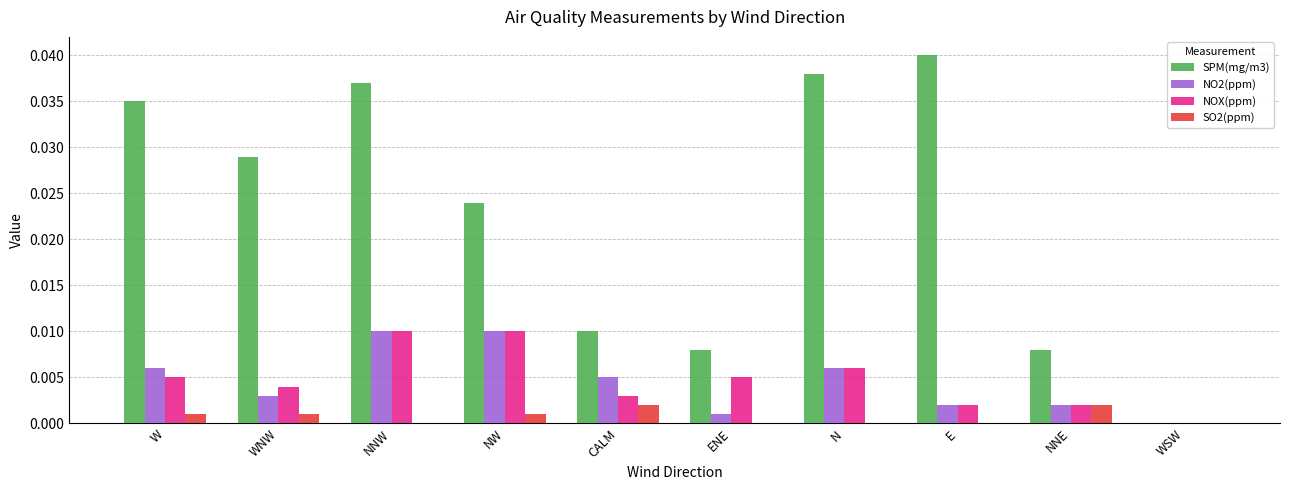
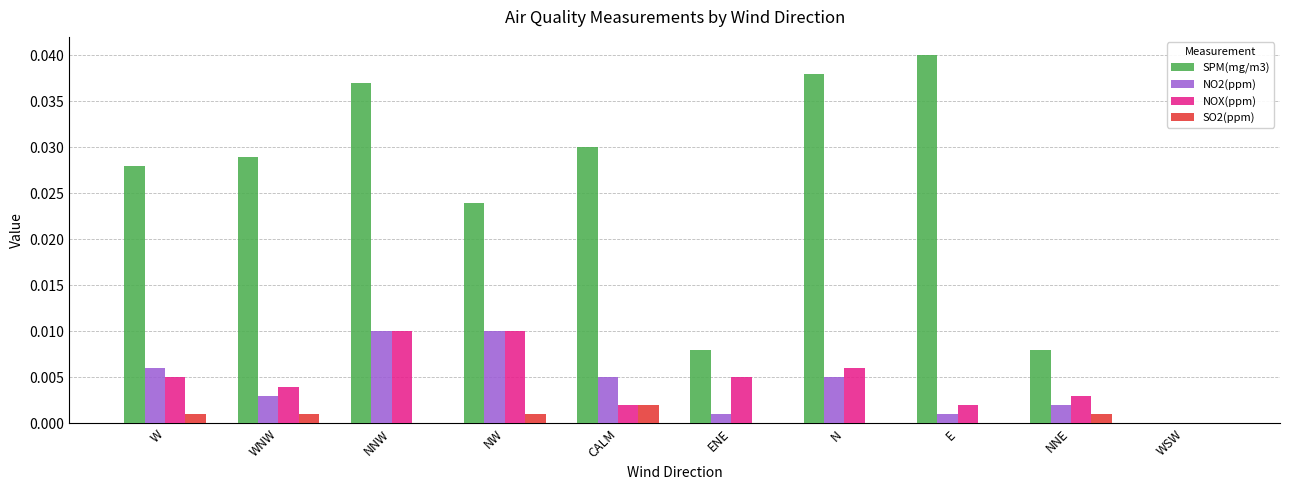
SPM(mg/m3), W: 0.035 -> 0.028
SPM(mg/m3), CALM: 0.01 -> 0.03
NOX(ppm), CALM: 0.003 -> 0.002
NO2(ppm), N: 0.006 -> 0.005
NO2(ppm), E: 0.002 -> 0.001
NOX(ppm), NNE: 0.002 -> 0.003
SO2(ppm), NNE: 0.002 -> 0.001
